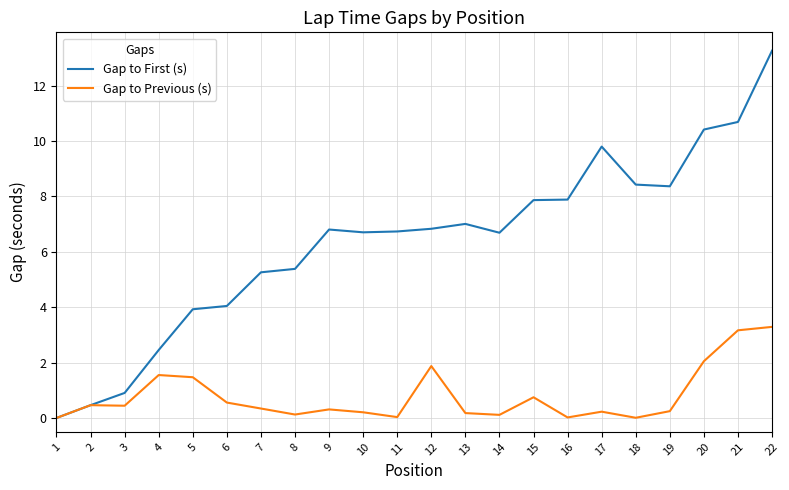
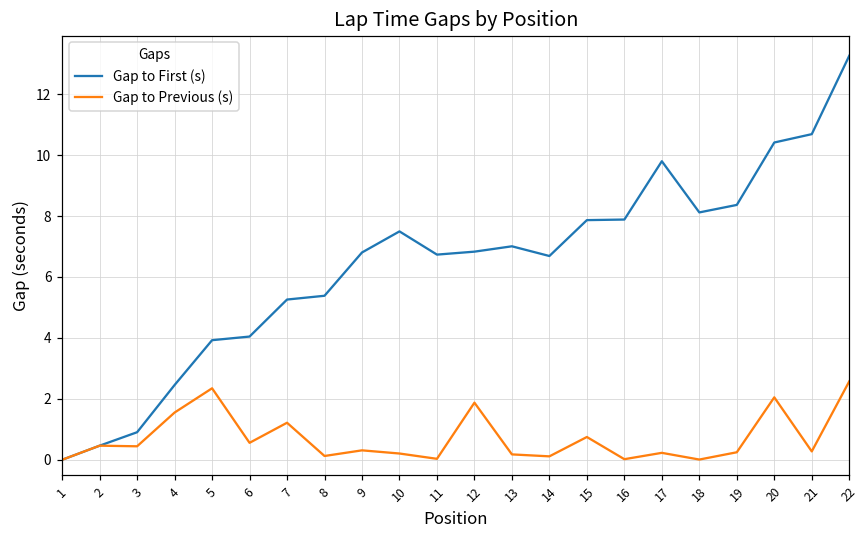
Gap to Previous (s), 5: 1.5 -> 2.3
Gap to Previous (s), 7: 0.3 -> 1.2
Gap to First (s), 10: 6.7 -> 7.5
Gap to First (s), 18: 8.4 -> 8.1
Gap to Previous (s), 21: 3.2 -> 0.3
Gap to Previous (s), 22: 3.3 -> 2.6
